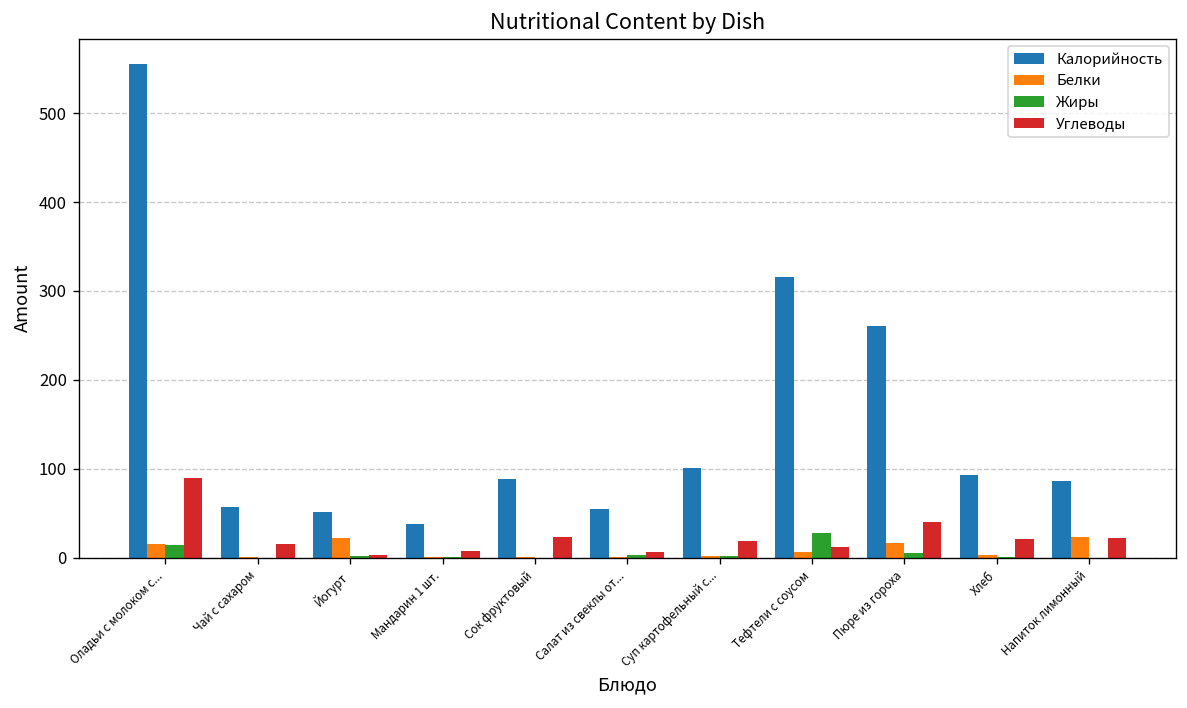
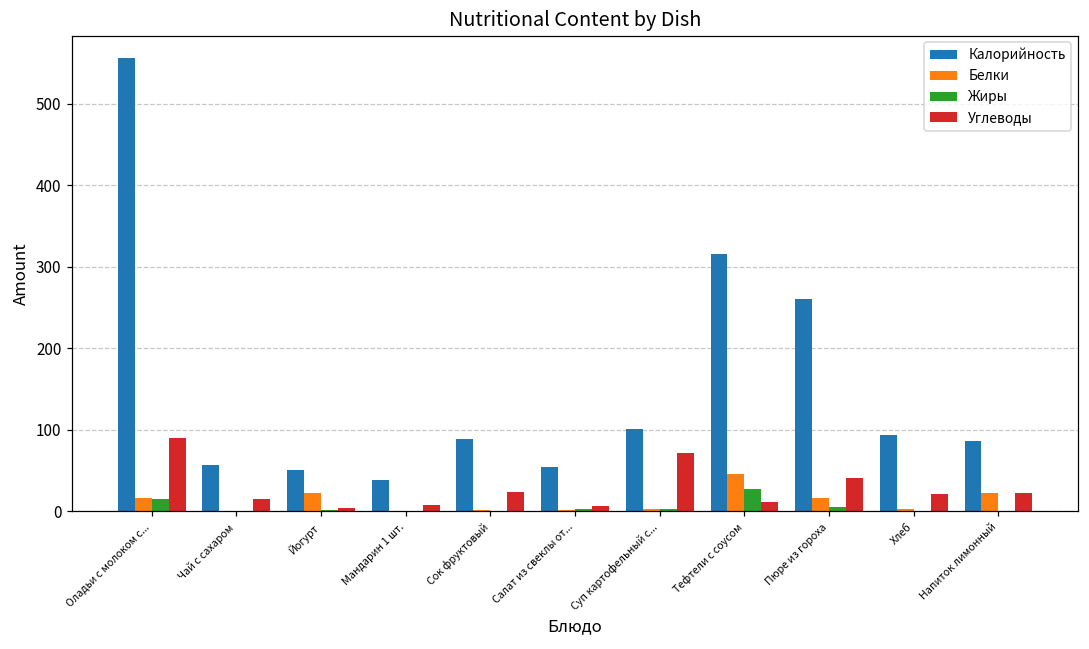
Углеводы, Суп картофельный с...: 20 -> 70
Белки, Тефтели с соусом: 10 -> 50
